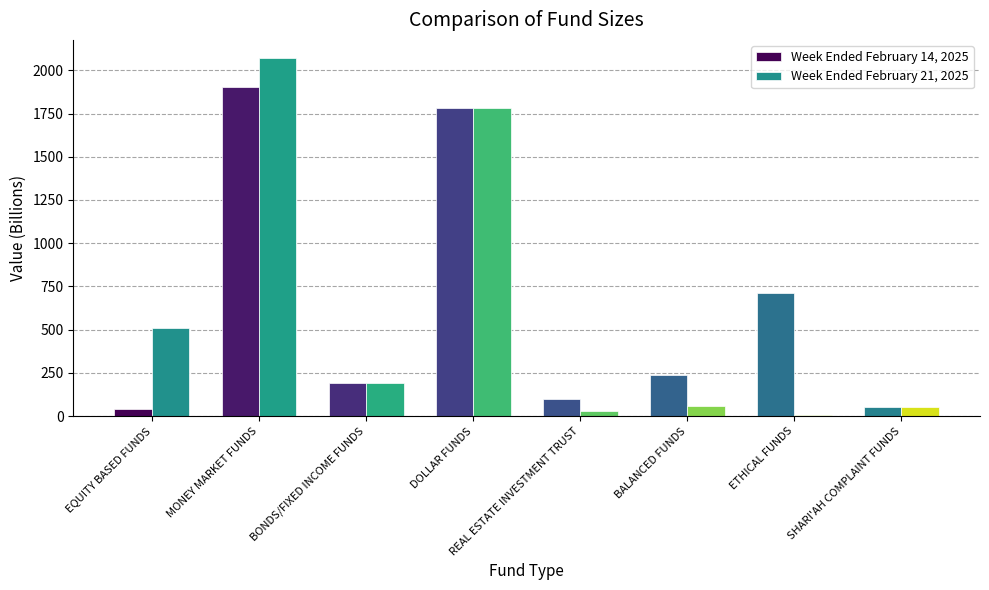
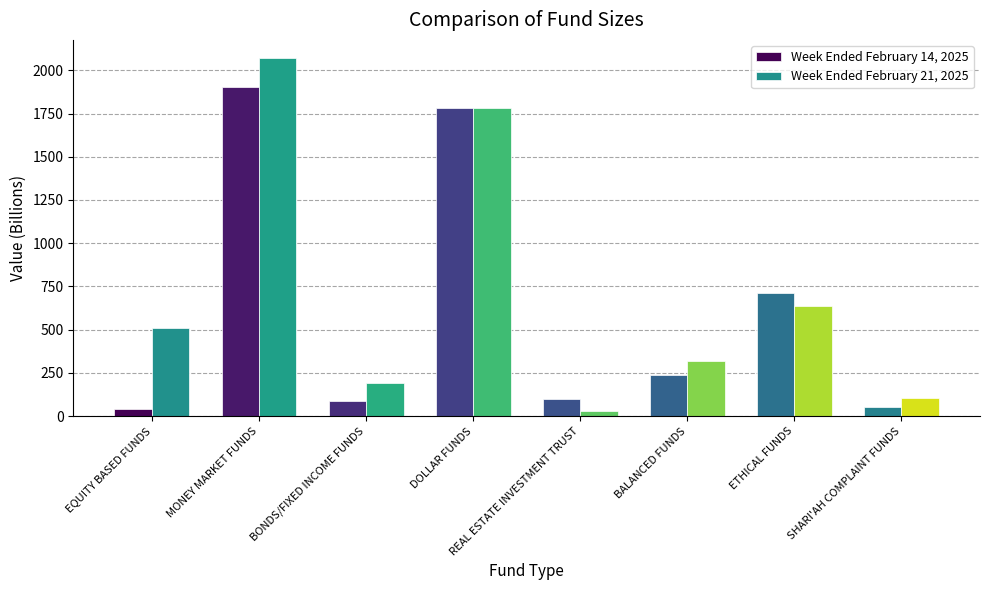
Week Ended February 14, 2025, BONDS/FIXED INCOME FUNDS: 190 -> 90
Week Ended February 21, 2025, BALANCED FUNDS: 60 -> 320
Week Ended February 21, 2025, ETHICAL FUNDS: 10 -> 630
Week Ended February 21, 2025, SHARI'AH COMPLAINT FUNDS: 50 -> 100
